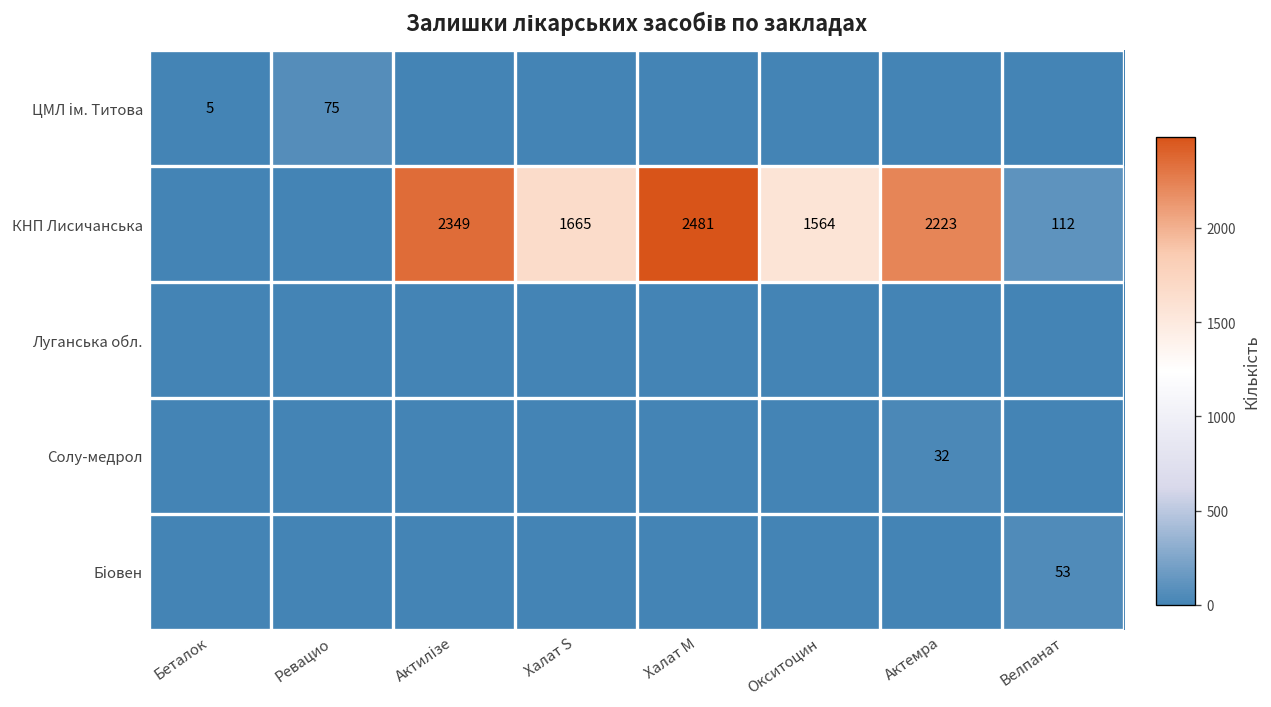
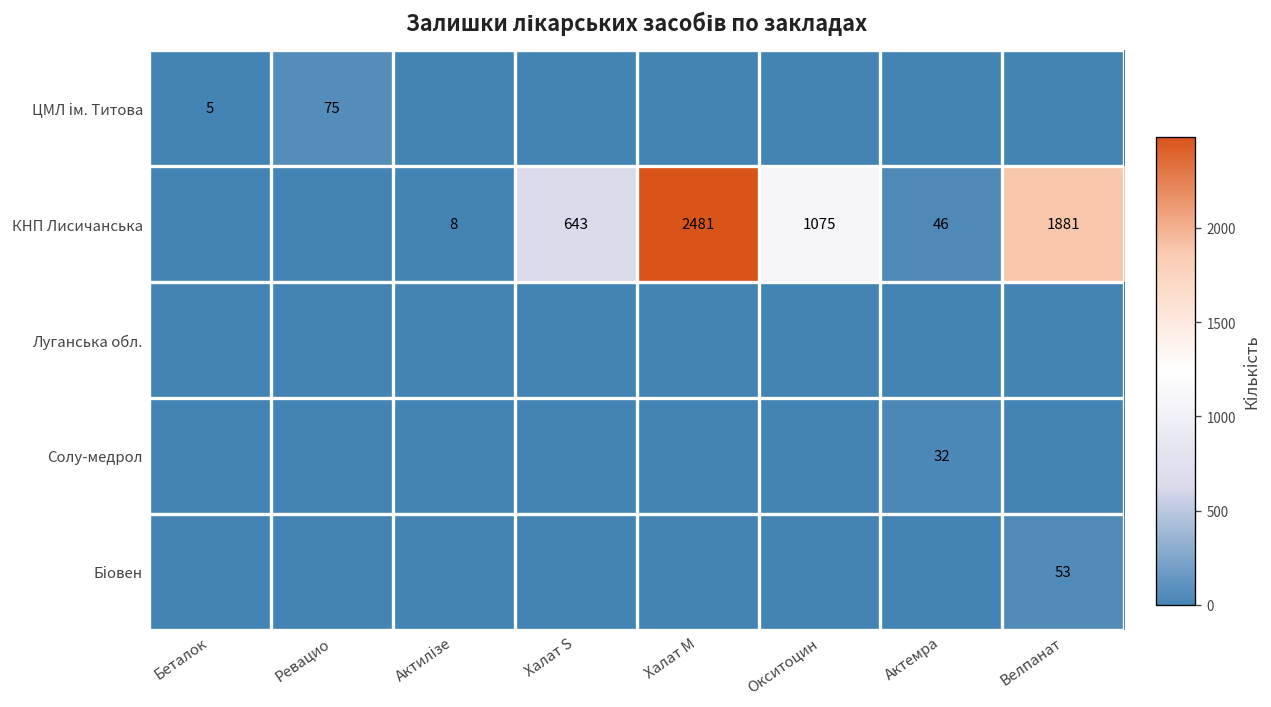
КНП Лисичанська, Актилізе: 2349 -> 8
КНП Лисичанська, Халат S: 1665 -> 643
КНП Лисичанська, Окситоцин: 1564 -> 1075
КНП Лисичанська, Актемра: 2223 -> 46
КНП Лисичанська, Велпанат: 112 -> 1881
